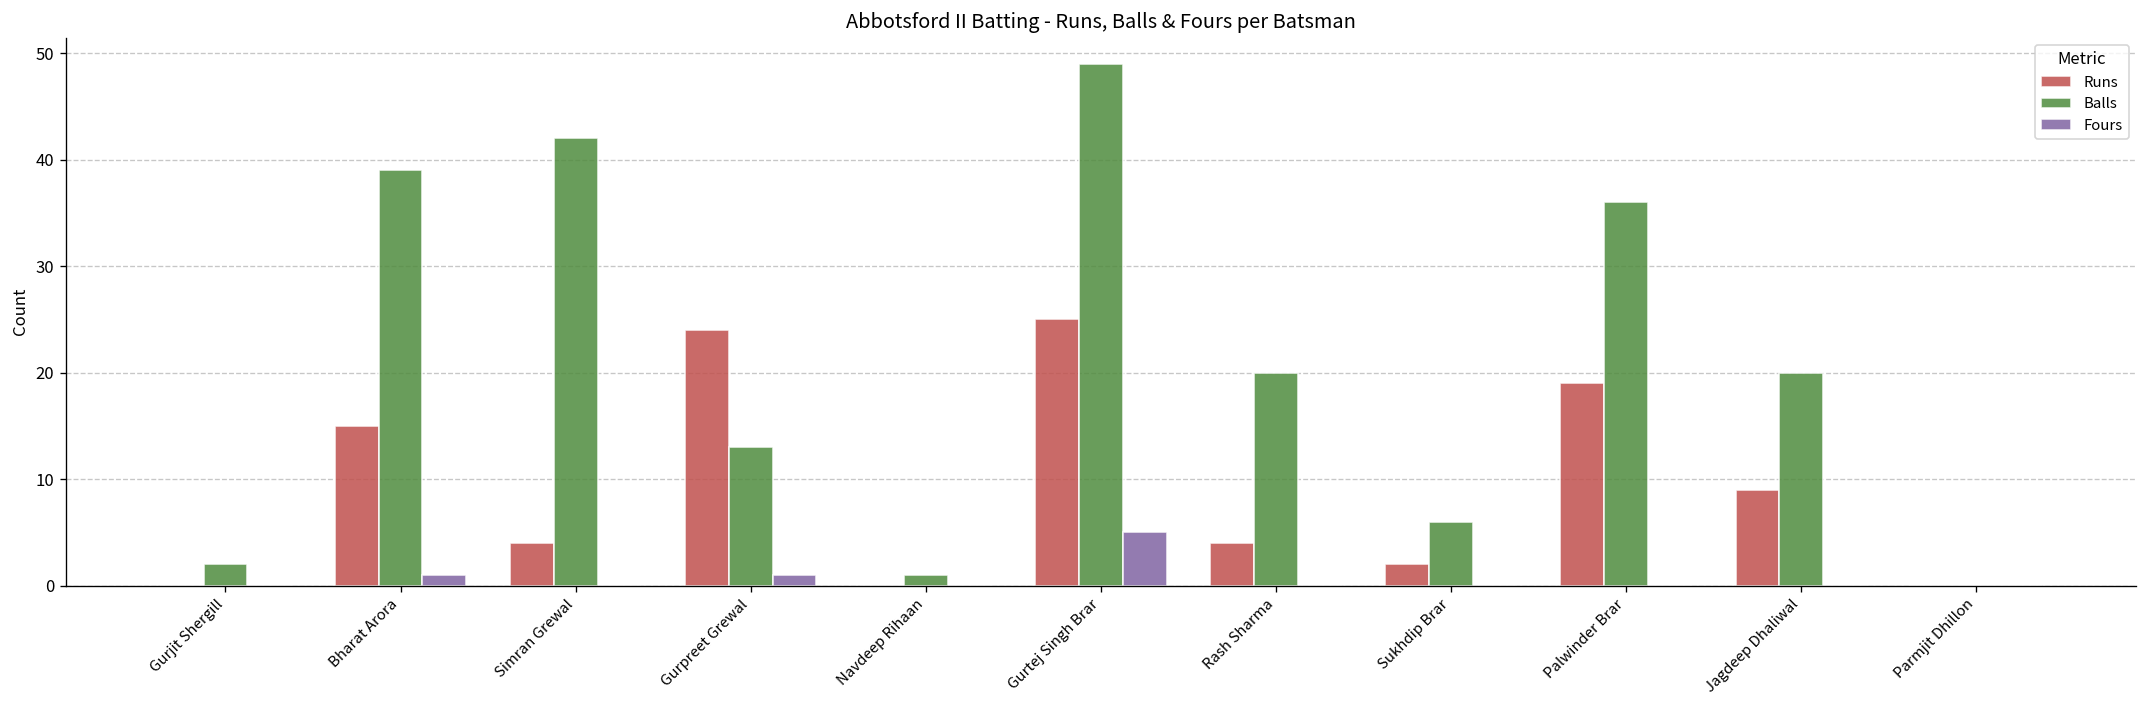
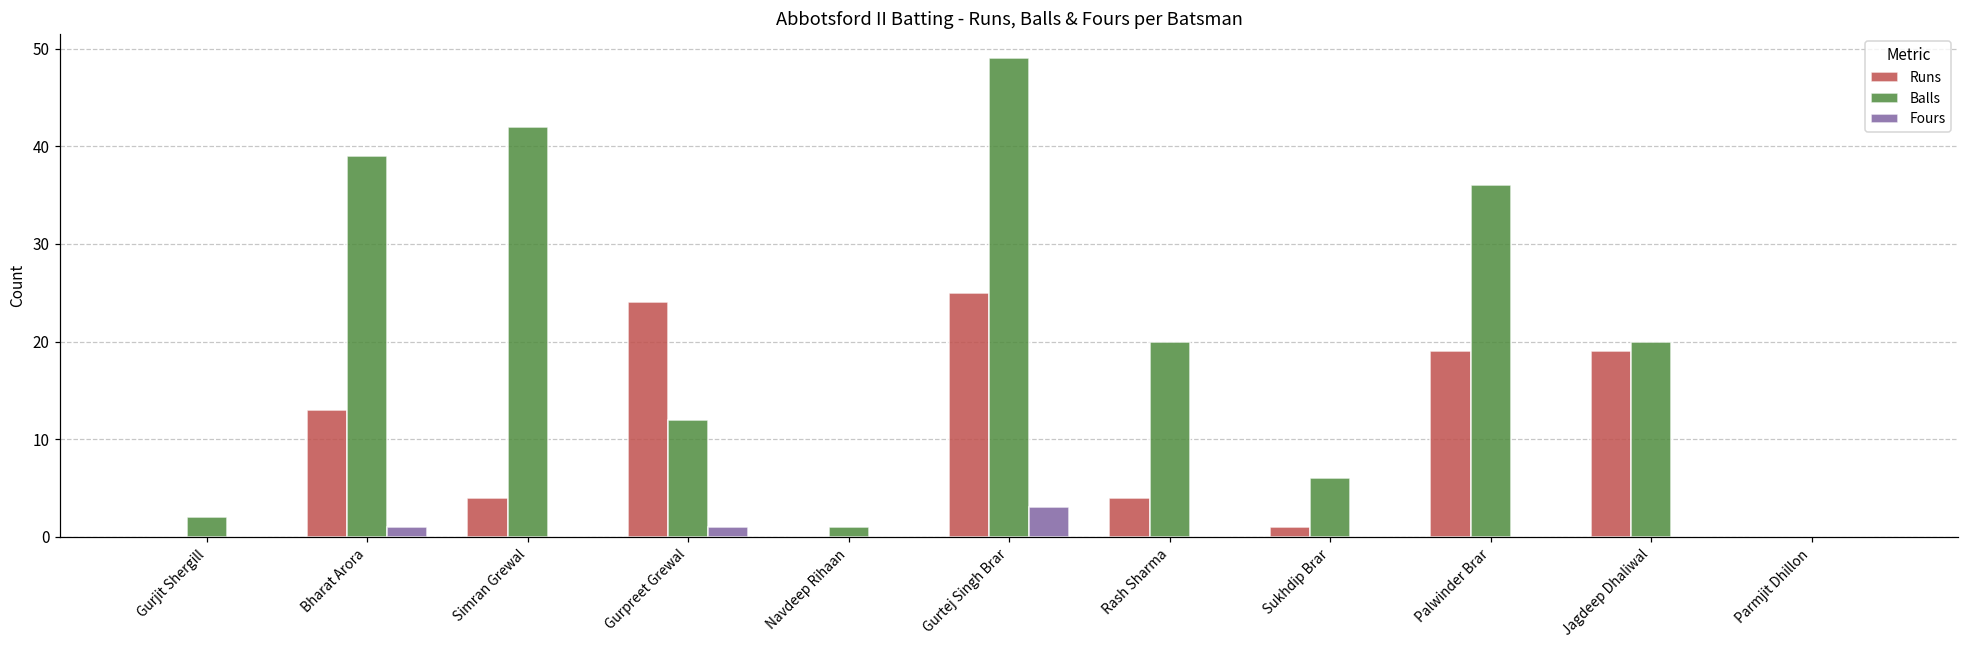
Runs, Bharat Arora: 15 -> 13
Balls, Gurpreet Grewal: 13 -> 12
Fours, Gurtej Singh Brar: 5 -> 3
Runs, Sukhdip Brar: 2 -> 1
Runs, Jagdeep Dhaliwal: 9 -> 19
